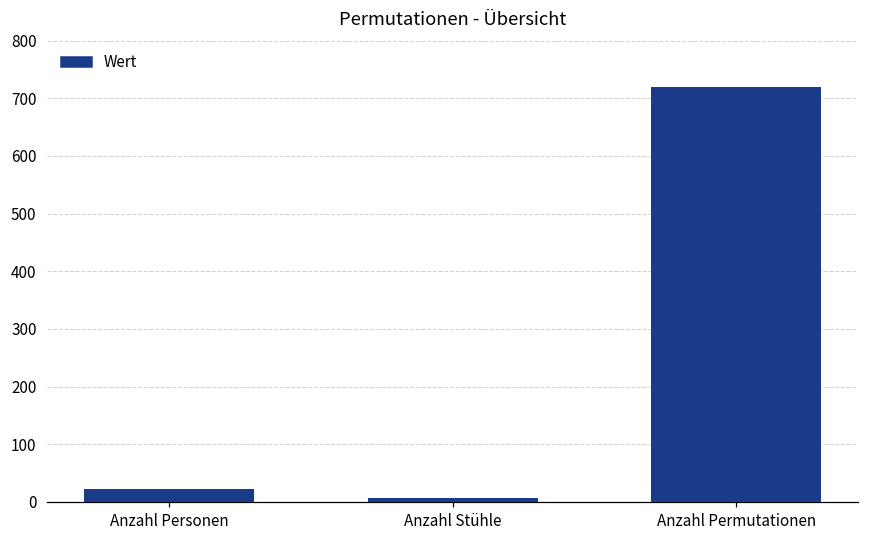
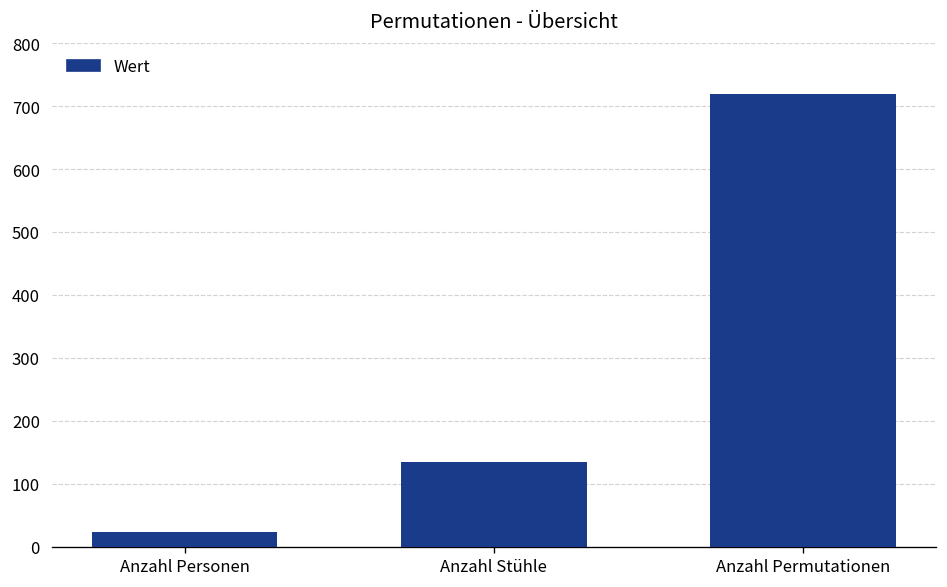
Anzahl Stühle: 10 -> 130
